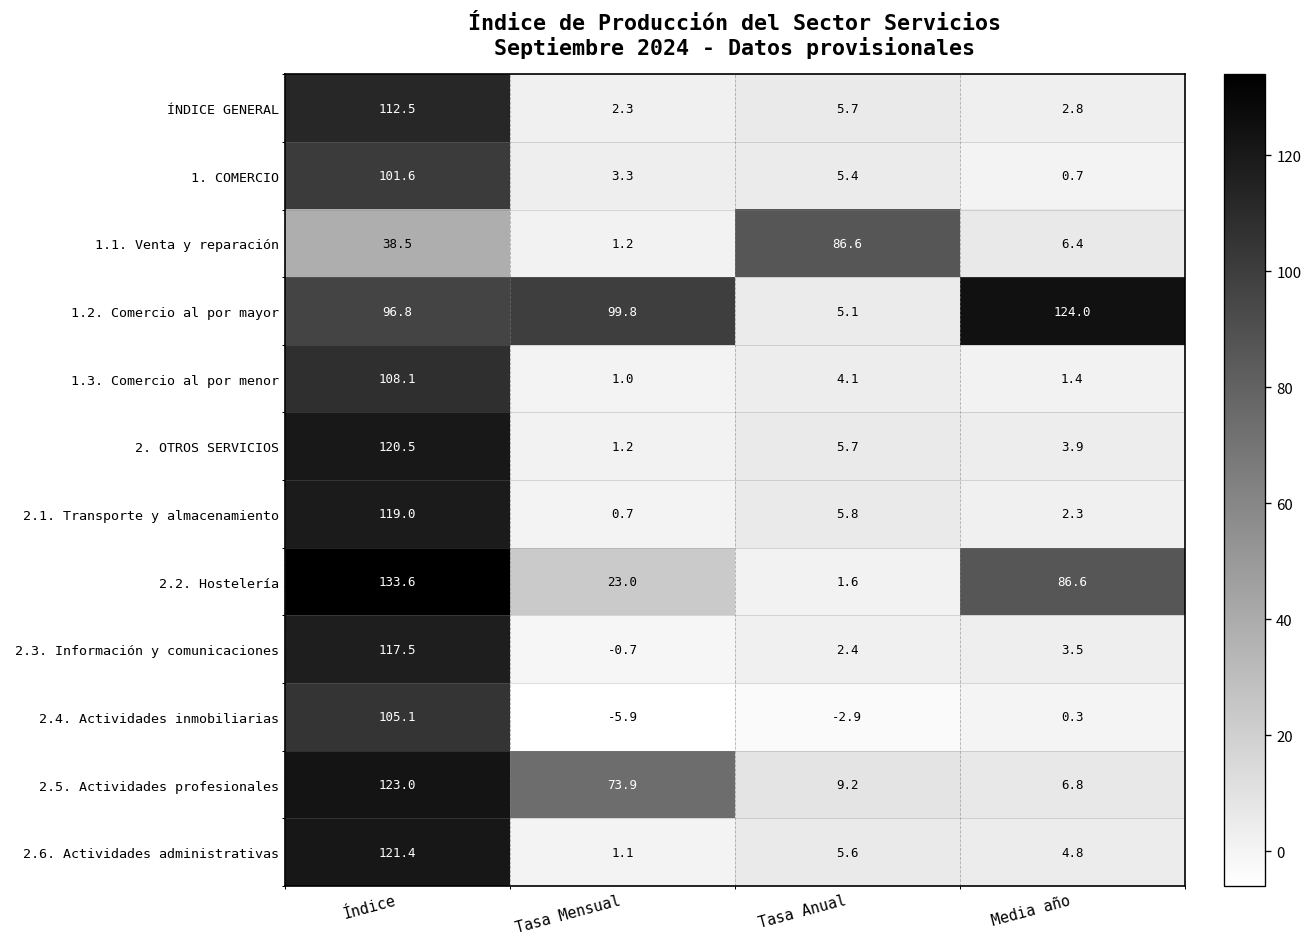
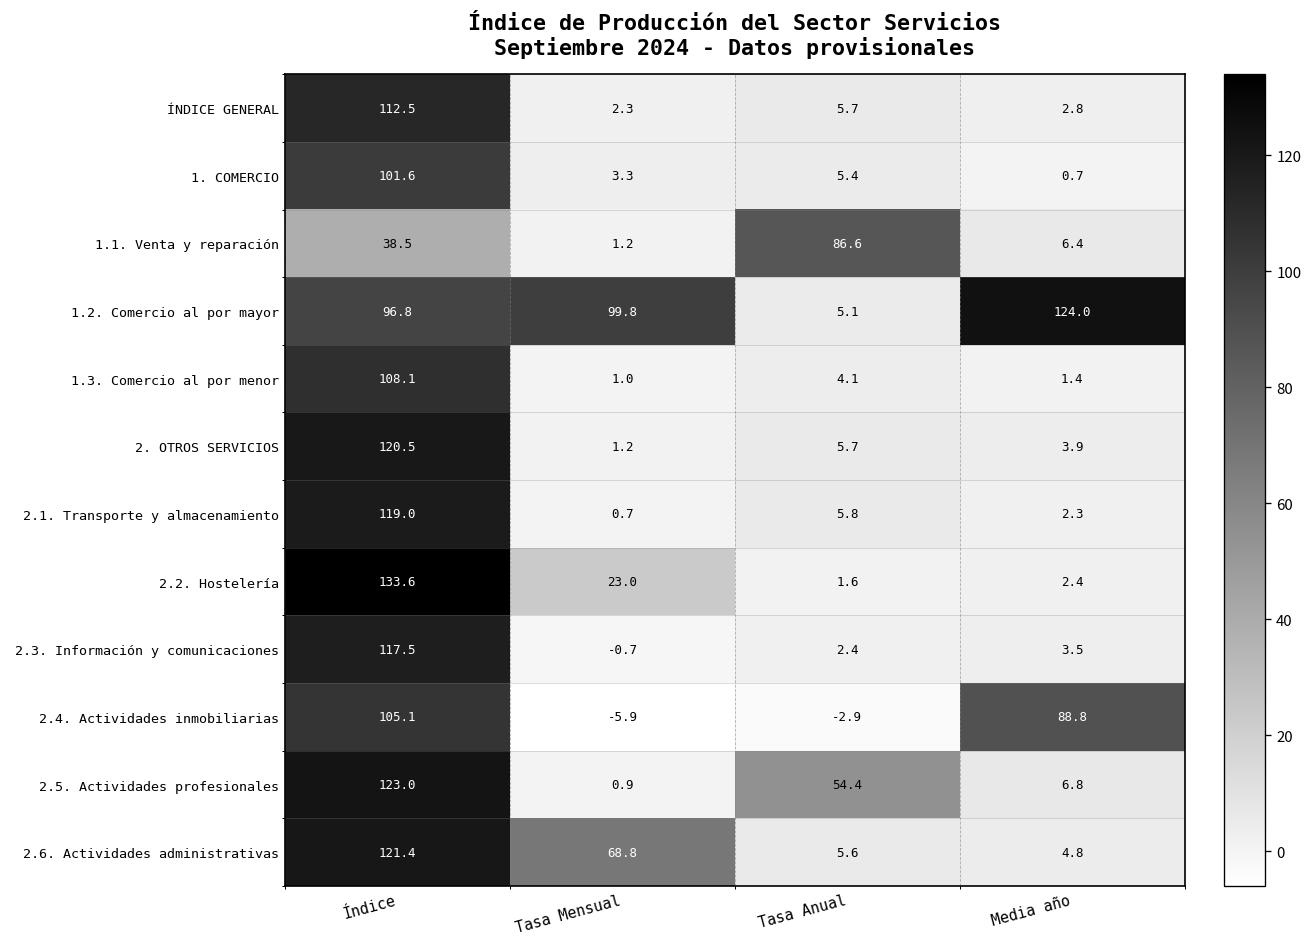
2.2. Hostelería, Media año: 86.6 -> 2.4
2.4. Actividades inmobiliarias, Media año: 0.3 -> 88.8
2.5. Actividades profesionales, Tasa Mensual: 73.9 -> 0.9
2.5. Actividades profesionales, Tasa Anual: 9.2 -> 54.4
2.6. Actividades administrativas, Tasa Mensual: 1.1 -> 68.8
